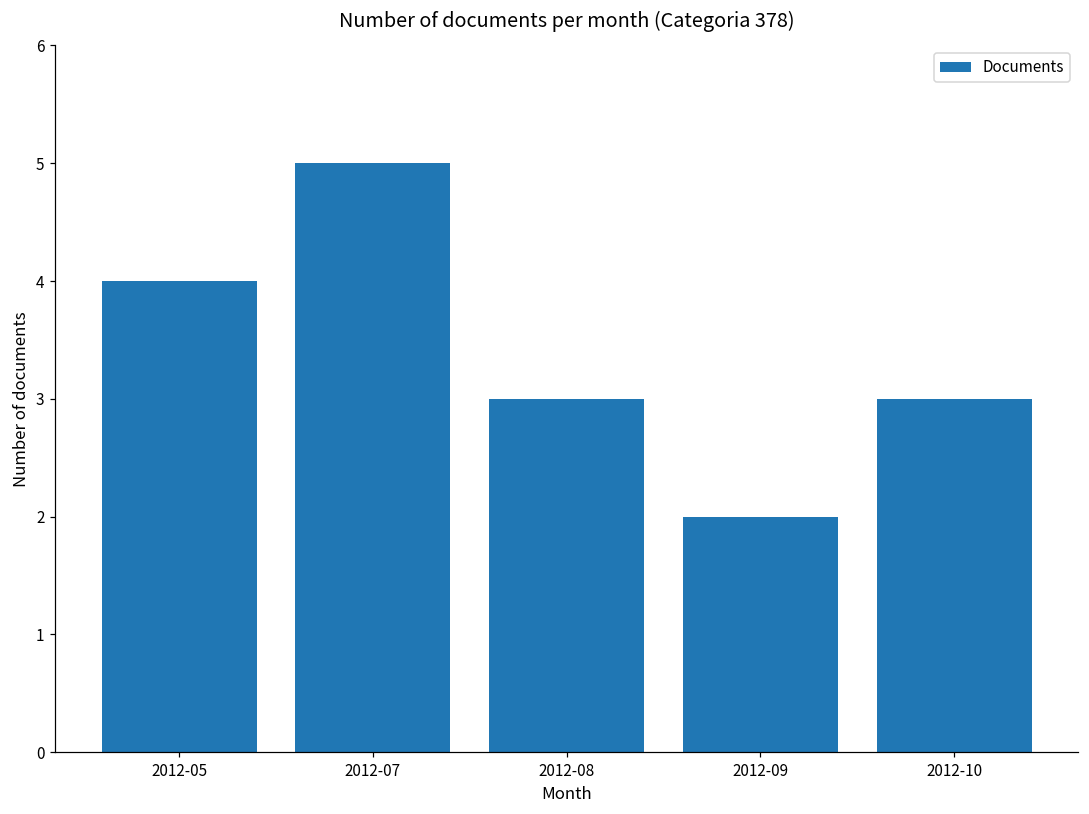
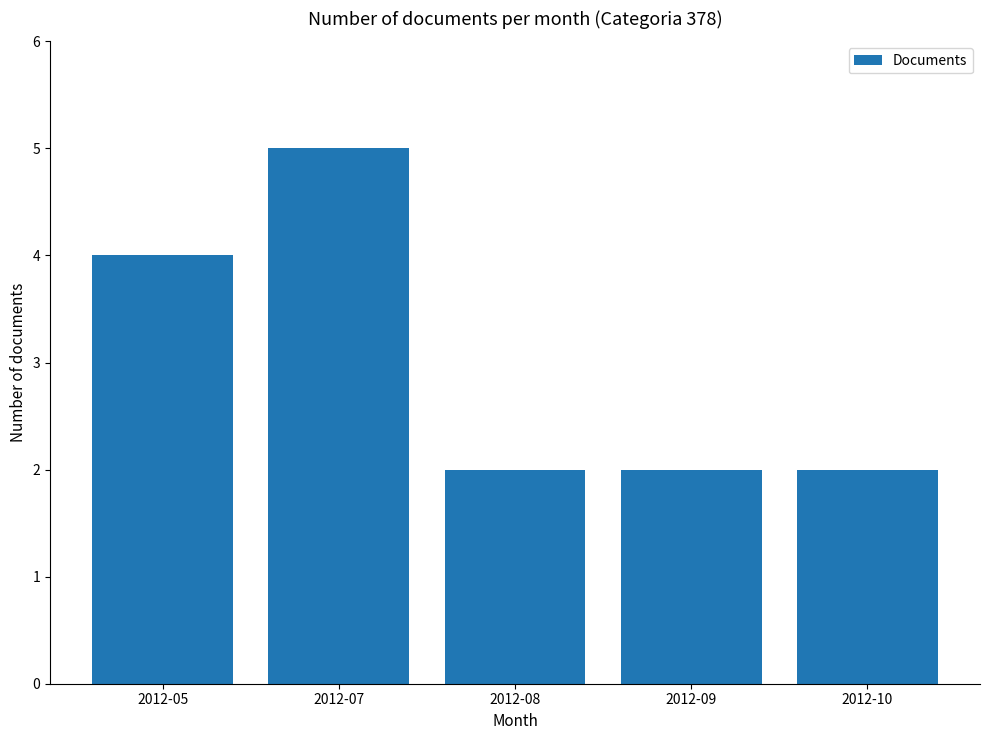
2012-08: 3 -> 2
2012-10: 3 -> 2
